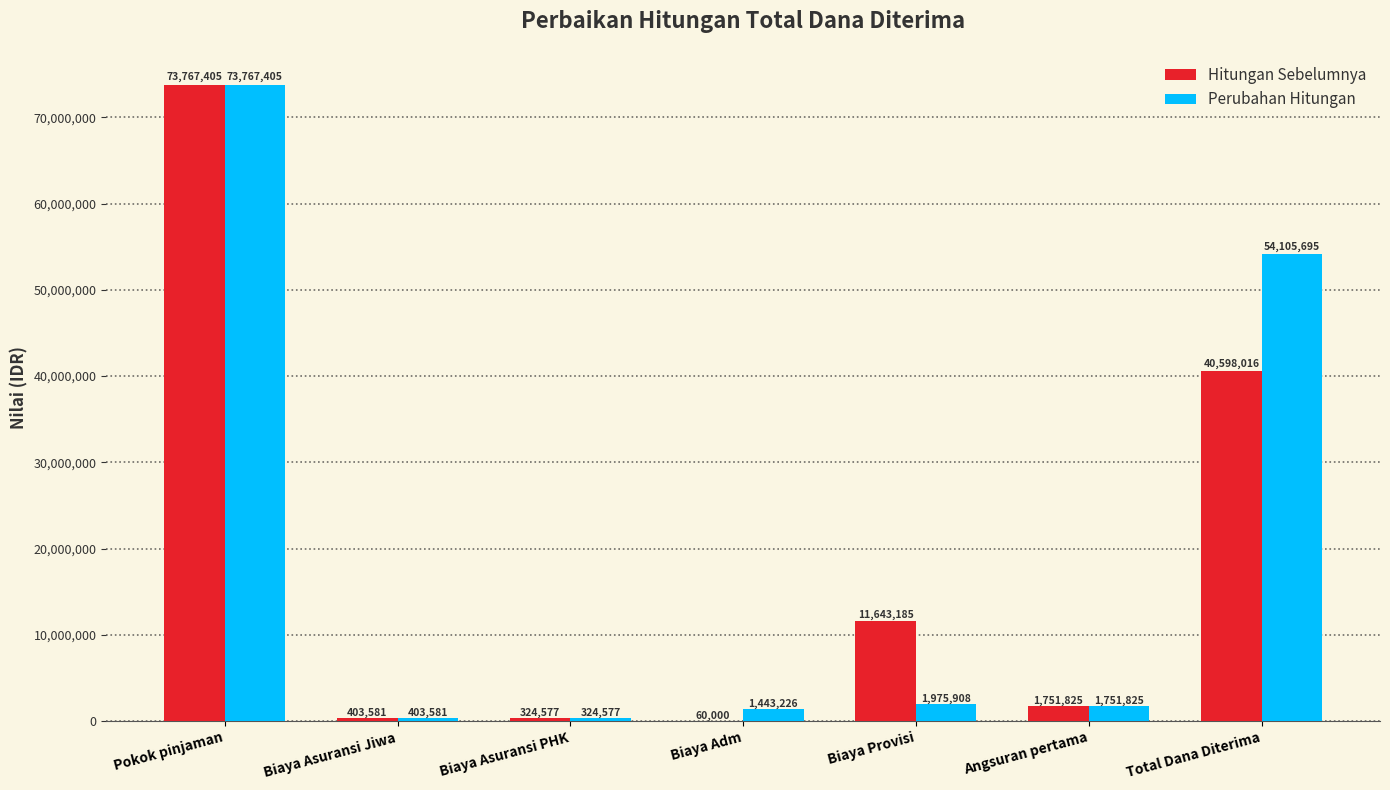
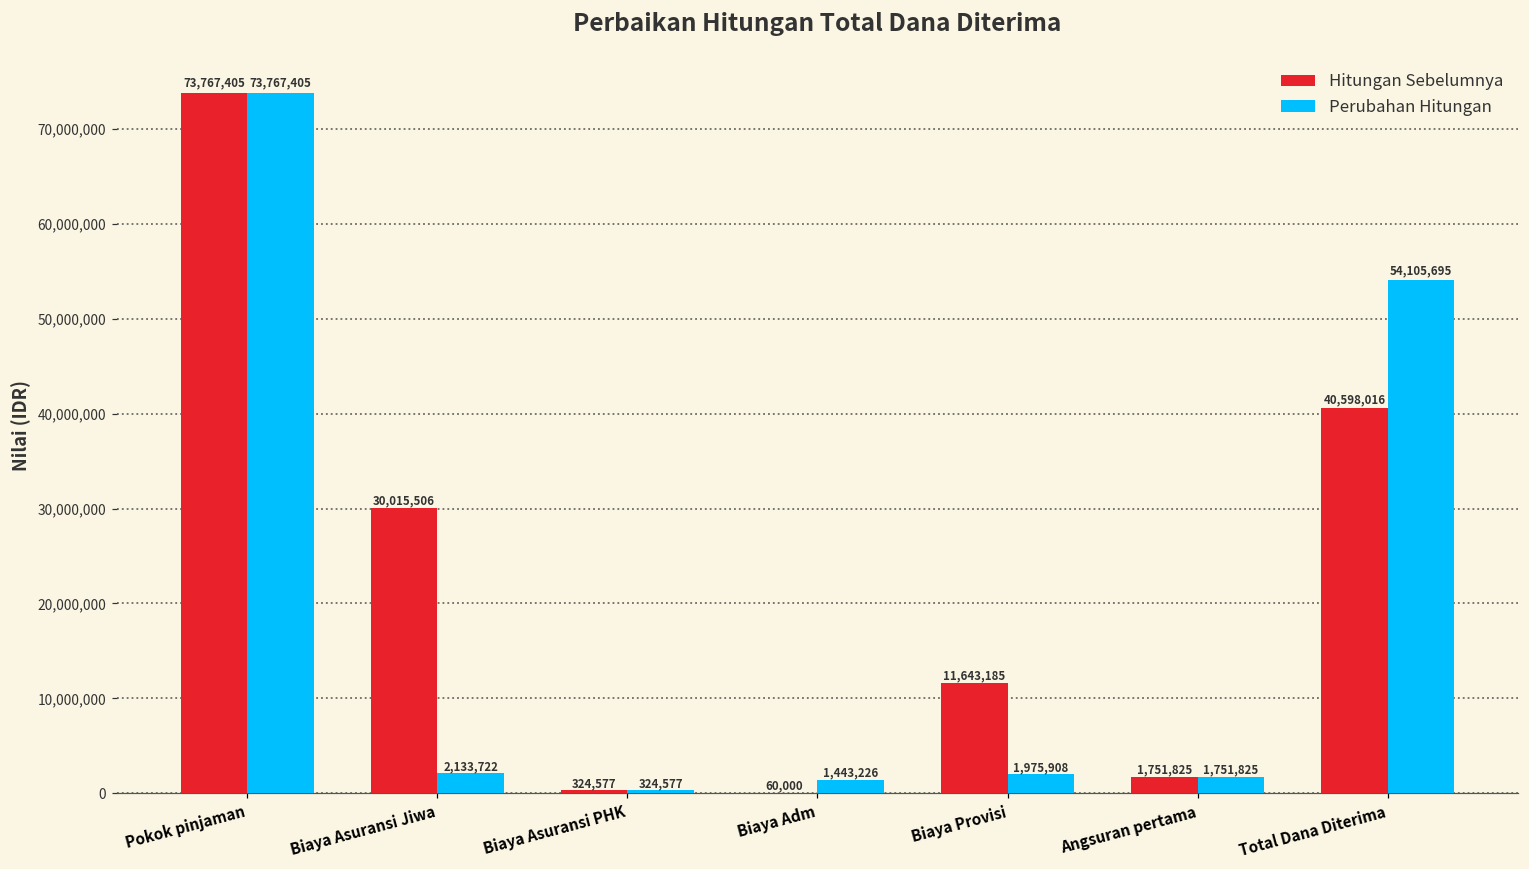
Hitungan Sebelumnya, Biaya Asuransi Jiwa: 403,581 -> 30,015,506
Perubahan Hitungan, Biaya Asuransi Jiwa: 403,581 -> 2,133,722
